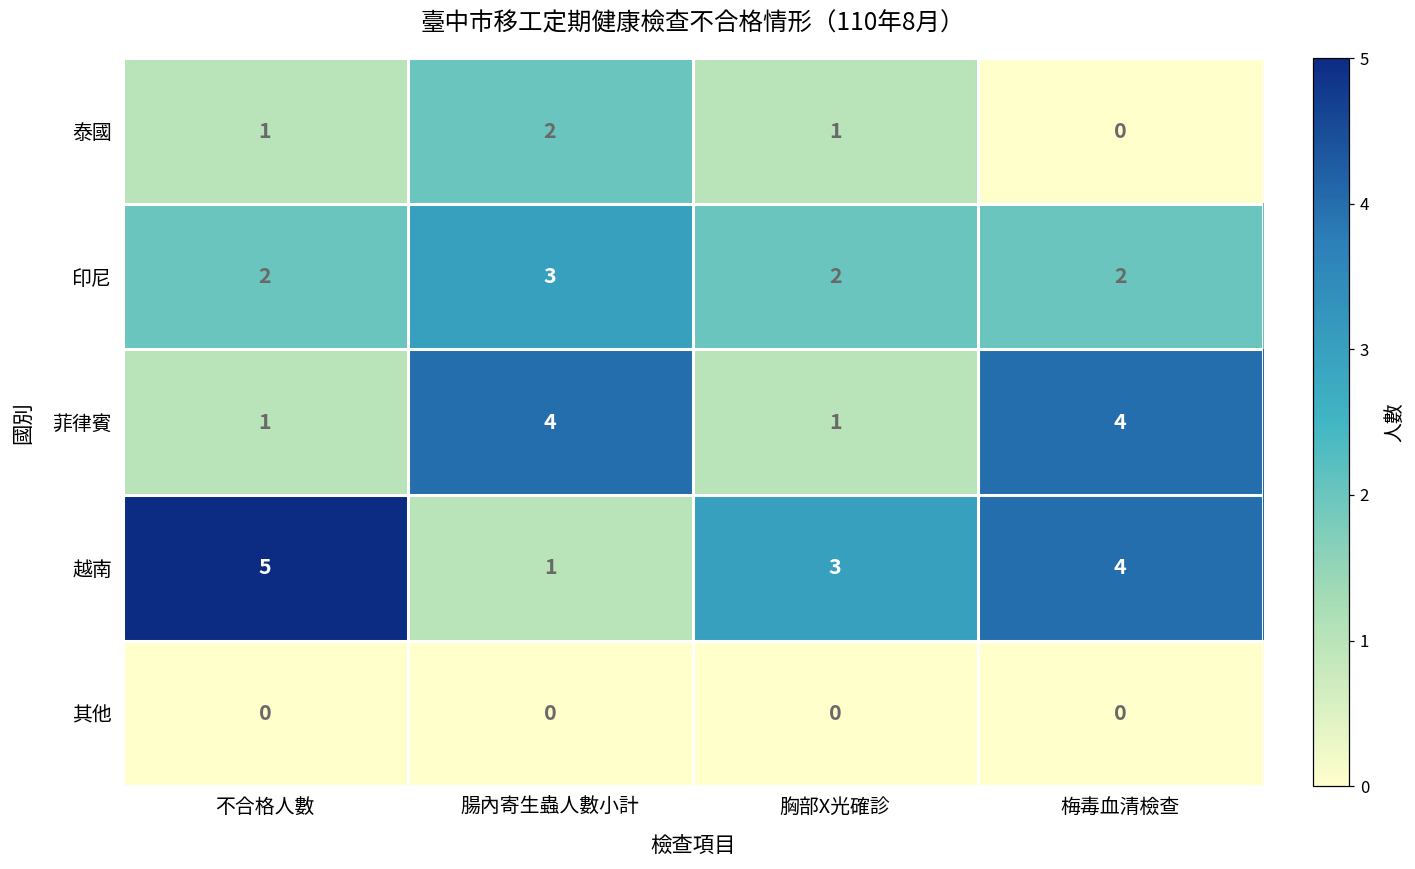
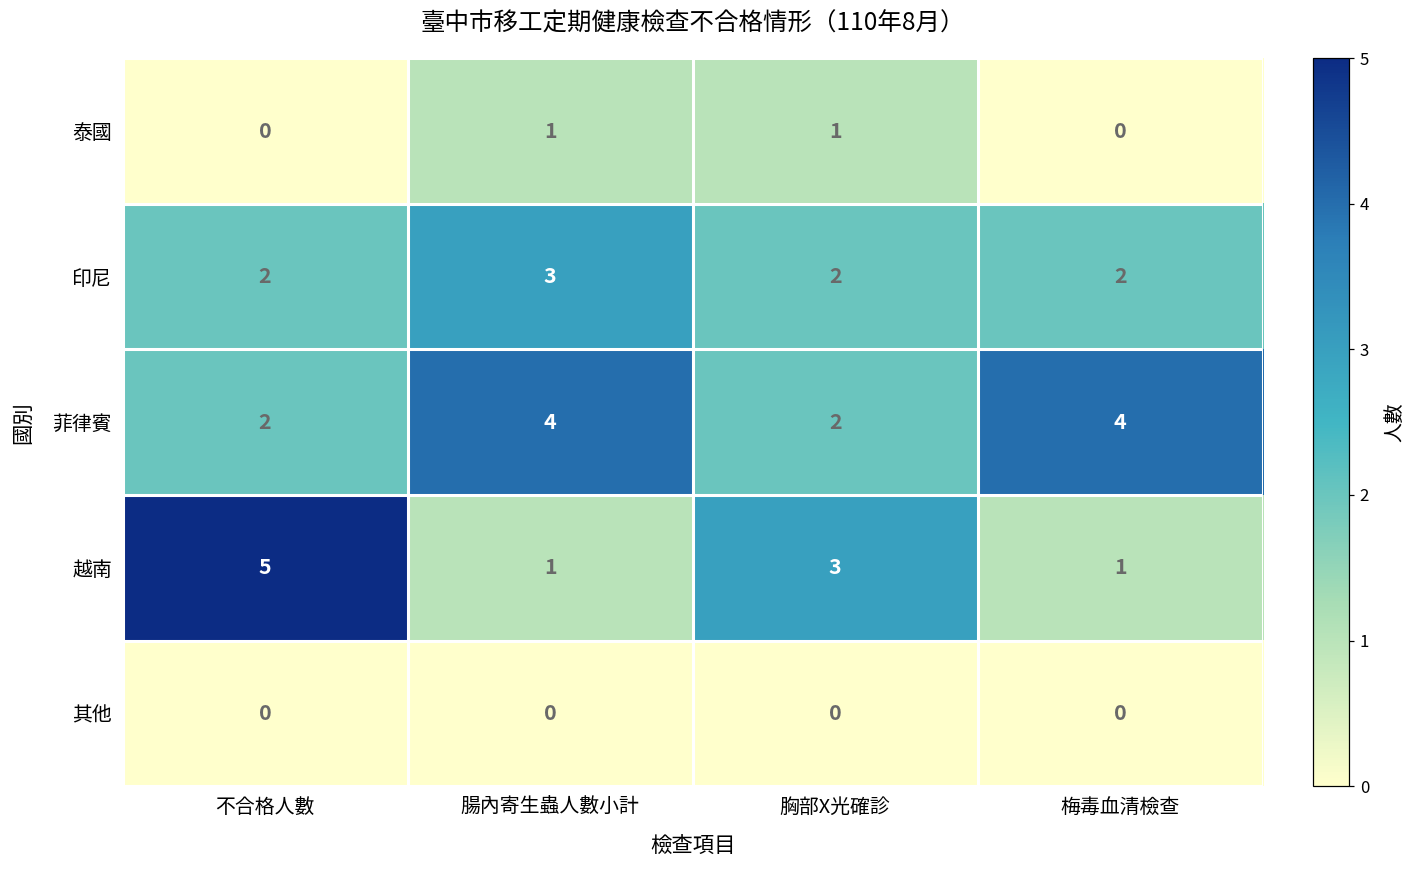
泰國, 不合格人數: 1 -> 0
泰國, 腸內寄生蟲人數小計: 2 -> 1
菲律賓, 不合格人數: 1 -> 2
菲律賓, 胸部X光確診: 1 -> 2
越南, 梅毒血清檢查: 4 -> 1
